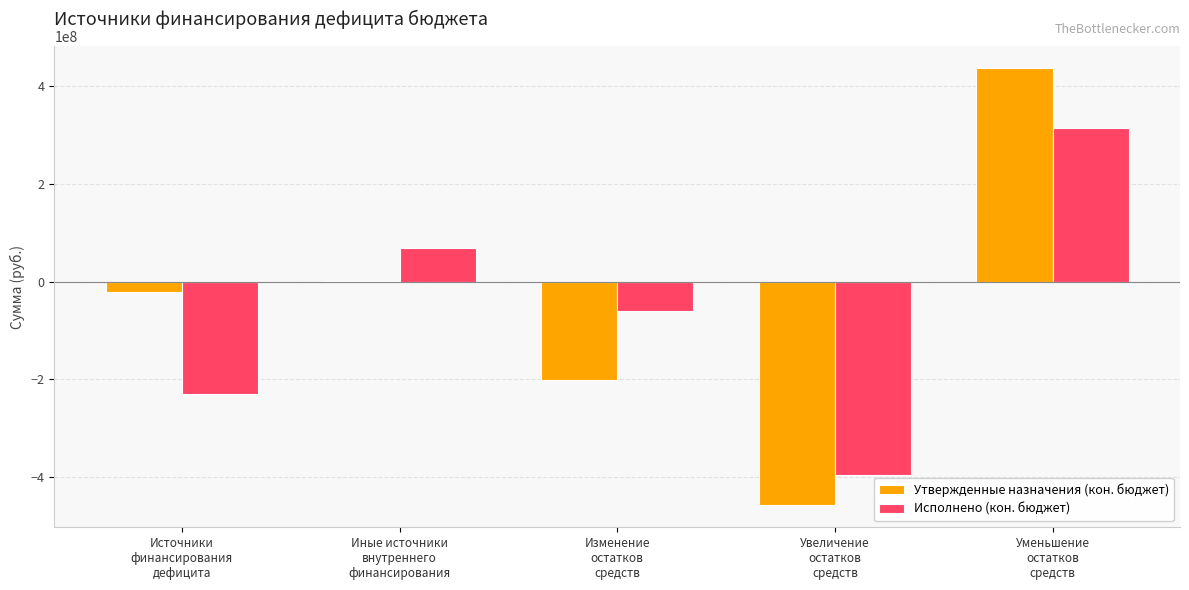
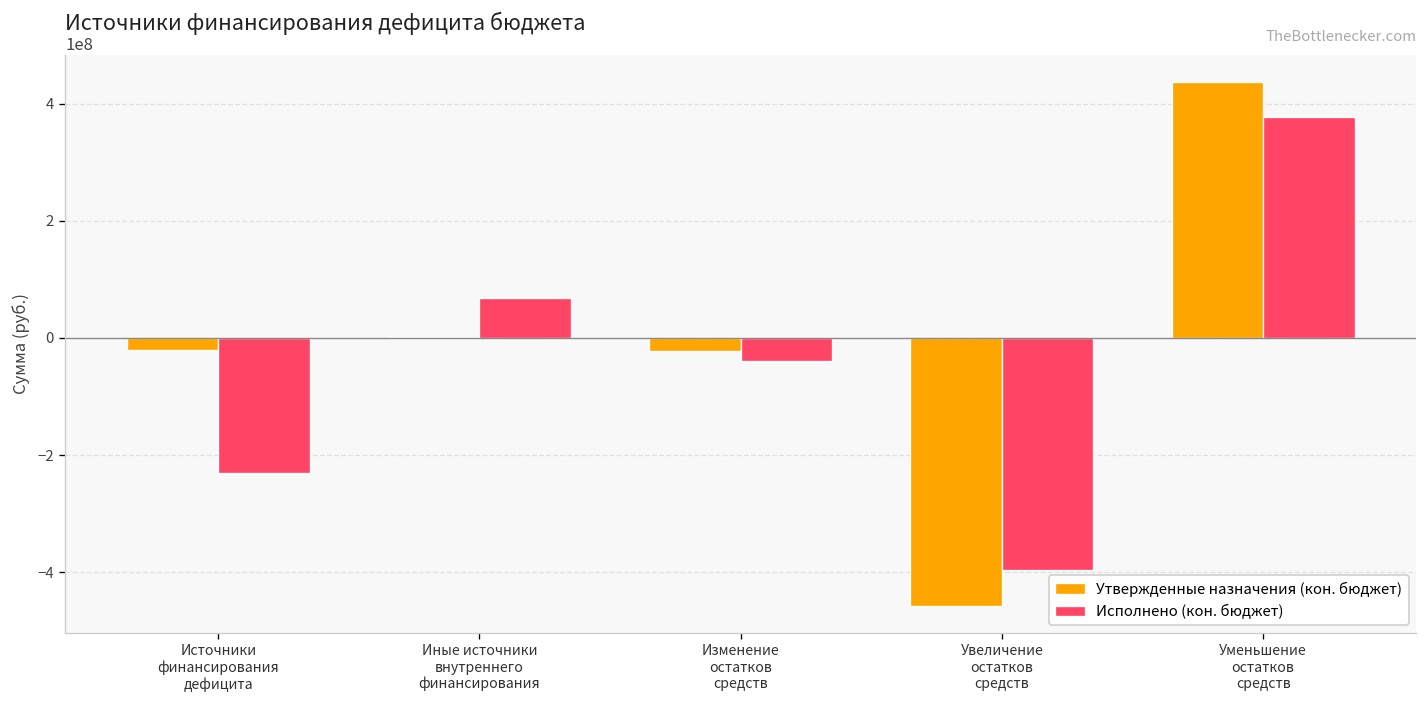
Утвержденные назначения (кон. бюджет), Изменение остатков средств: -200000000 -> -20000000
Исполнено (кон. бюджет), Изменение остатков средств: -60000000 -> -40000000
Исполнено (кон. бюджет), Уменьшение остатков средств: 310000000 -> 380000000
